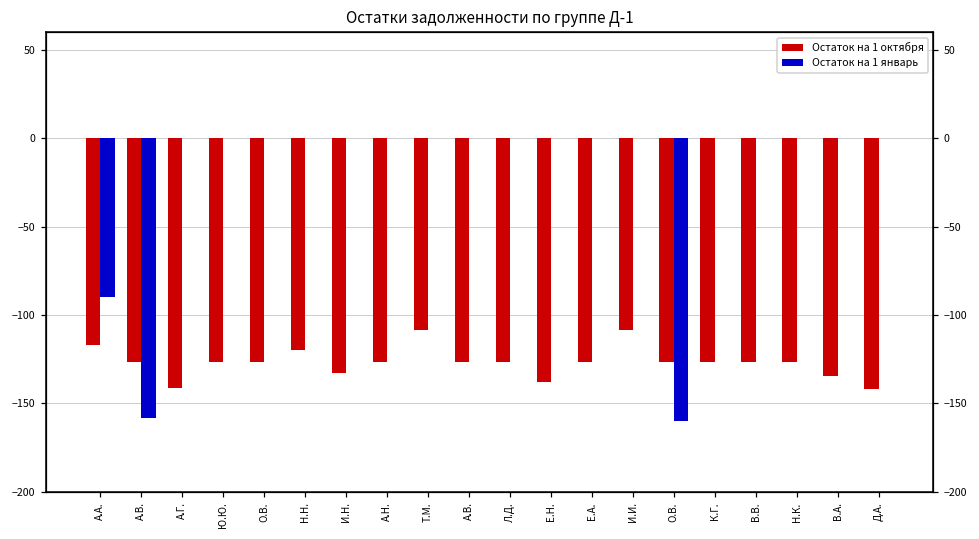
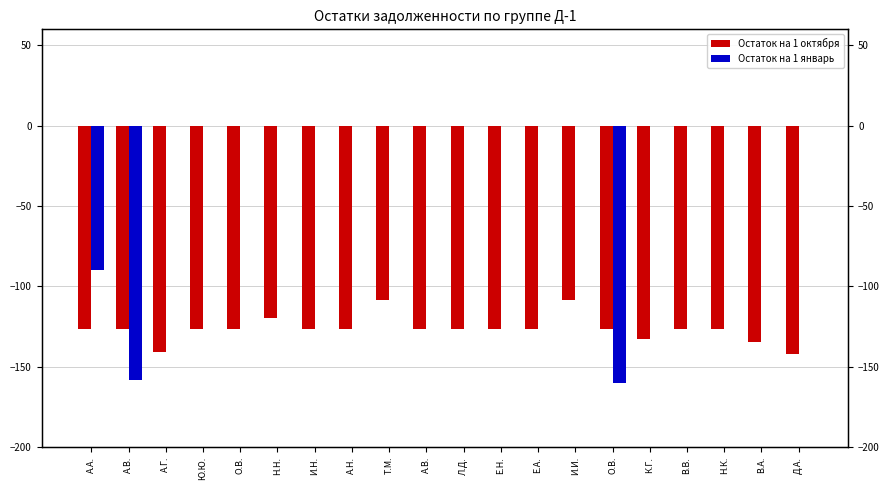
Остаток на 1 октября, А.А.: -117 -> -126
Остаток на 1 октября, И.Н.: -133 -> -126
Остаток на 1 октября, Е.Н.: -138 -> -126
Остаток на 1 октября, К.Г.: -126 -> -133
